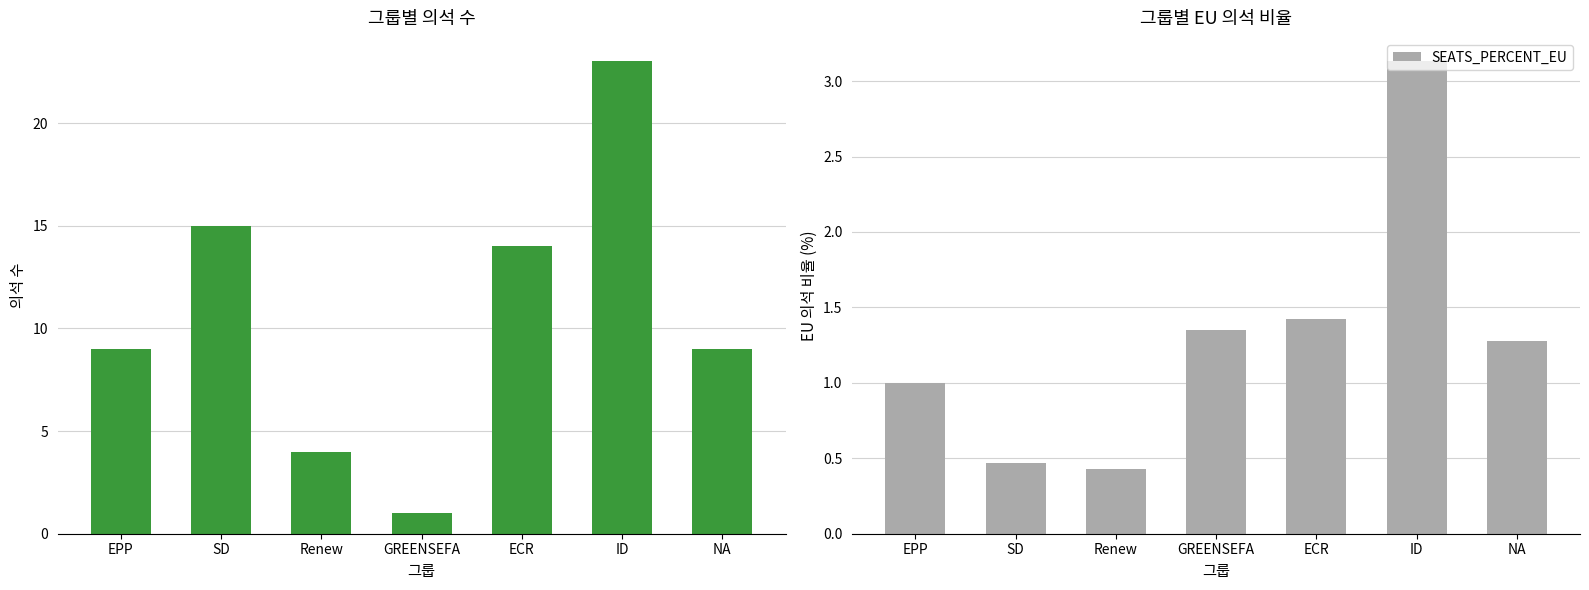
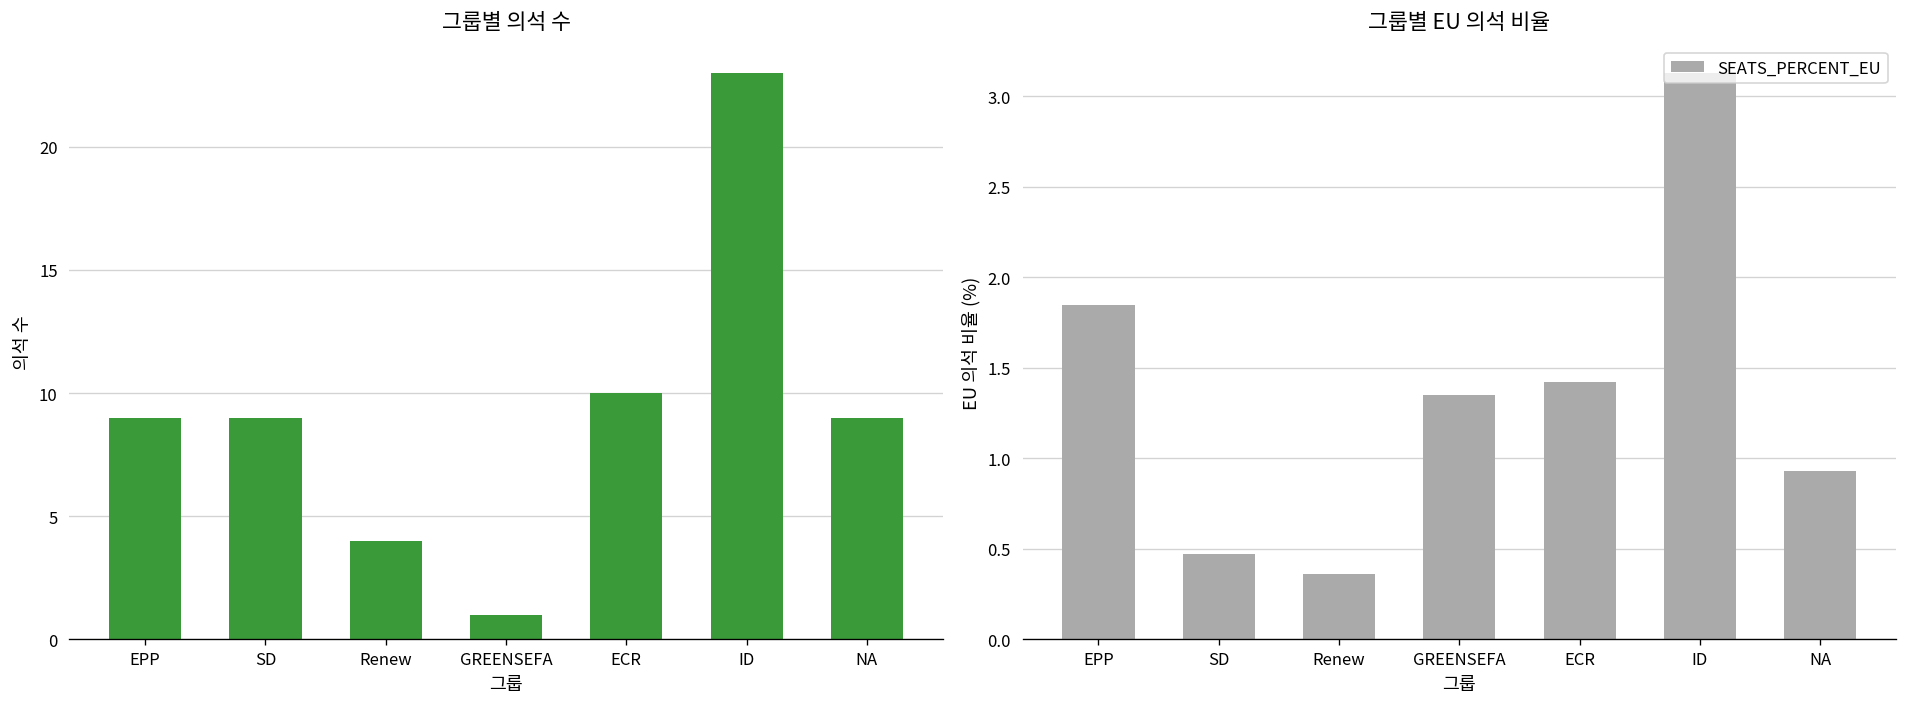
그룹별 의석 수, SD: 15 -> 9
그룹별 의석 수, ECR: 14 -> 10
그룹별 EU 의석 비율, EPP: 1.00 -> 1.85
그룹별 EU 의석 비율, Renew: 0.43 -> 0.36
그룹별 EU 의석 비율, NA: 1.28 -> 0.93
